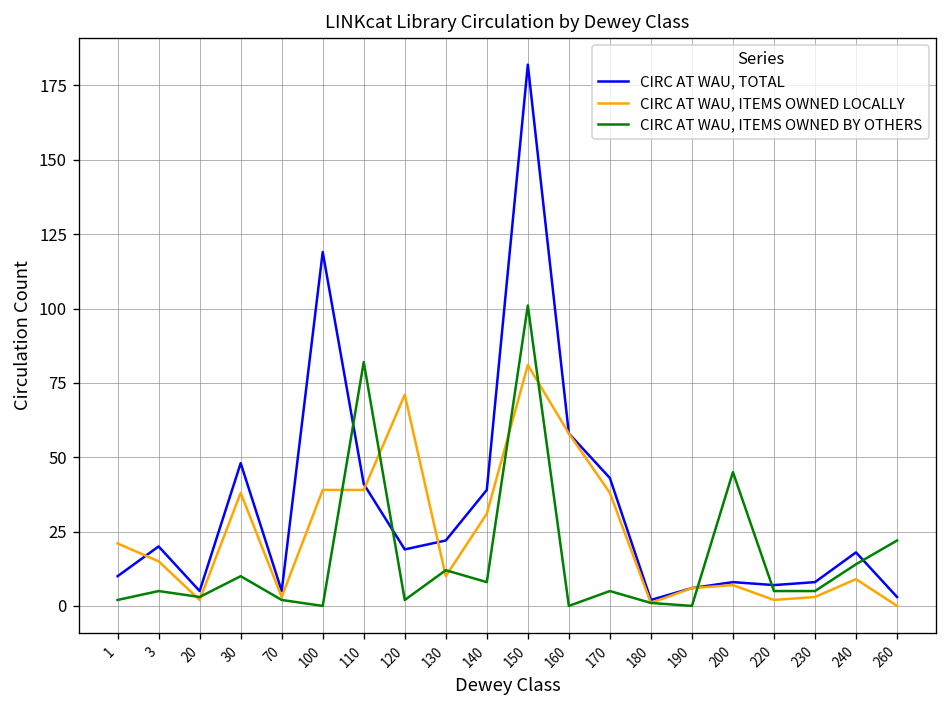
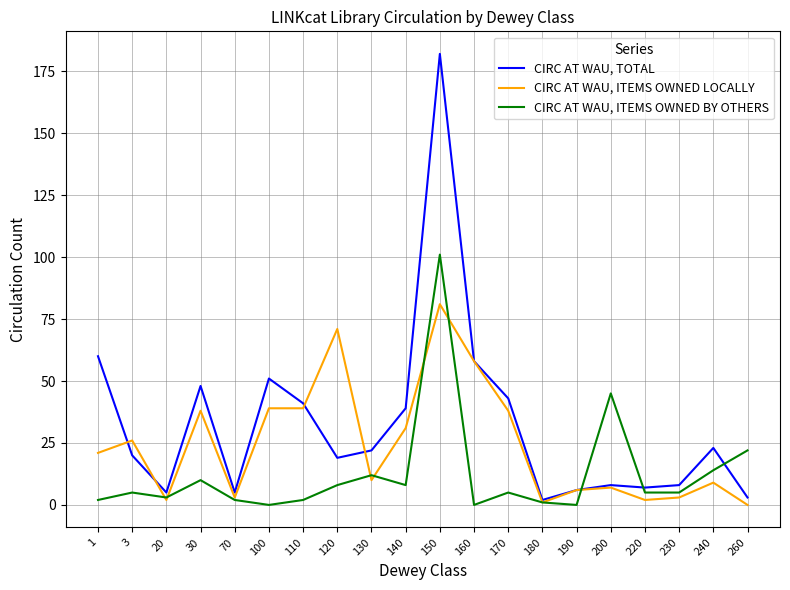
CIRC AT WAU, TOTAL, 1: 10 -> 60
CIRC AT WAU, ITEMS OWNED LOCALLY, 3: 15 -> 26
CIRC AT WAU, TOTAL, 100: 119 -> 51
CIRC AT WAU, ITEMS OWNED BY OTHERS, 110: 82 -> 2
CIRC AT WAU, ITEMS OWNED BY OTHERS, 120: 2 -> 8
CIRC AT WAU, TOTAL, 240: 18 -> 23
